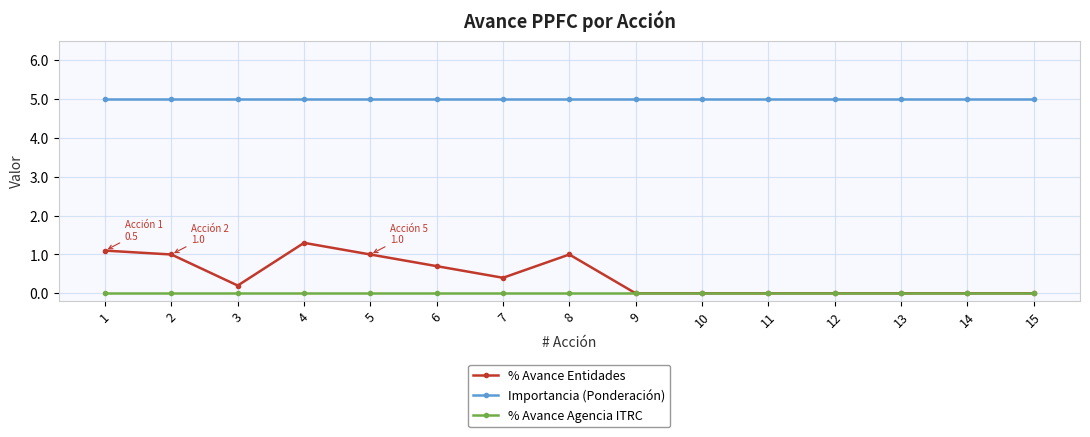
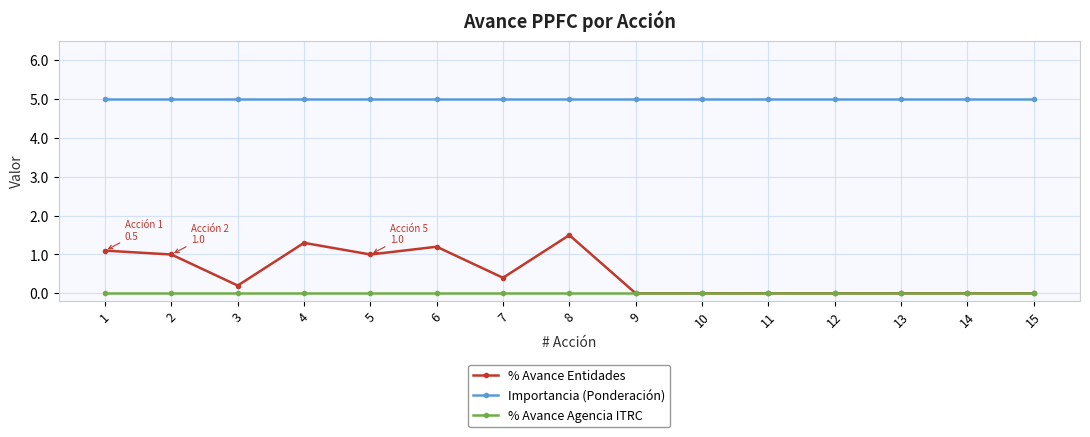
% Avance Entidades, 6: 0.7 -> 1.2
% Avance Entidades, 8: 1.0 -> 1.5
